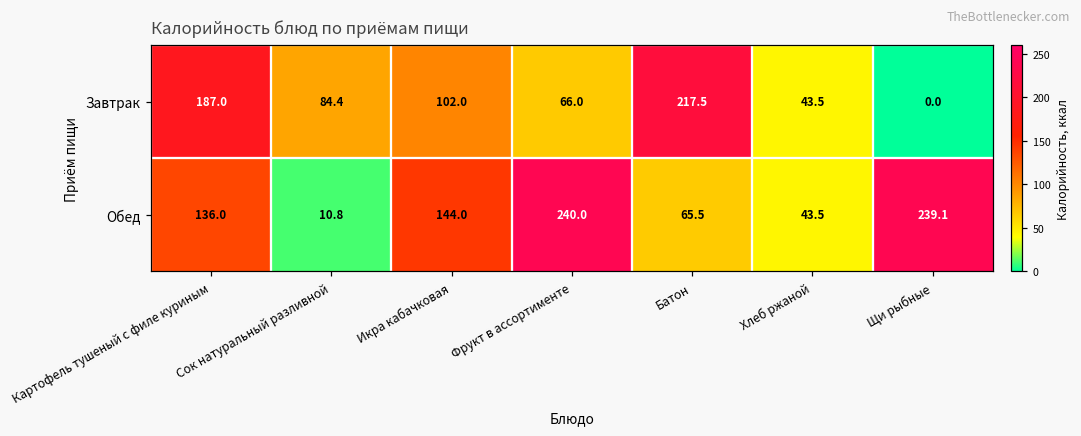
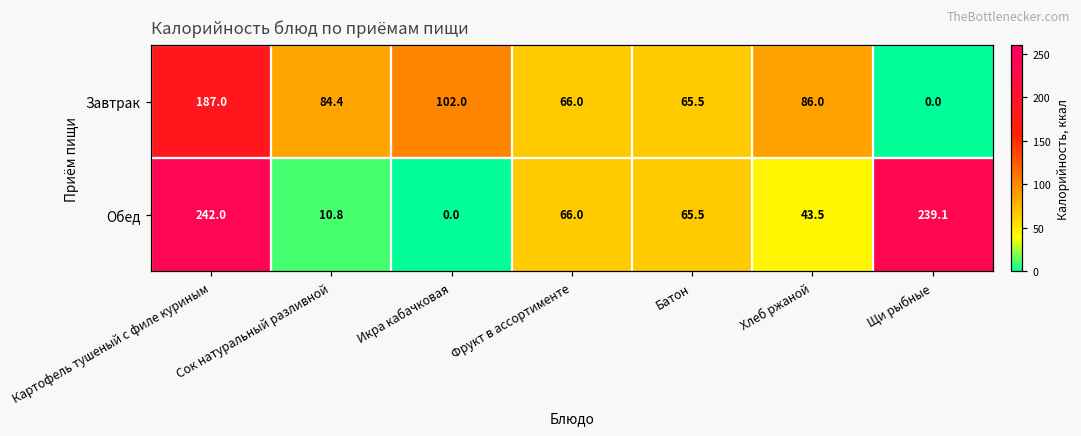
Завтрак, Батон: 217.5 -> 65.5
Завтрак, Хлеб ржаной: 43.5 -> 86.0
Обед, Картофель тушеный с филе куриным: 136.0 -> 242.0
Обед, Икра кабачковая: 144.0 -> 0.0
Обед, Фрукт в ассортименте: 240.0 -> 66.0
